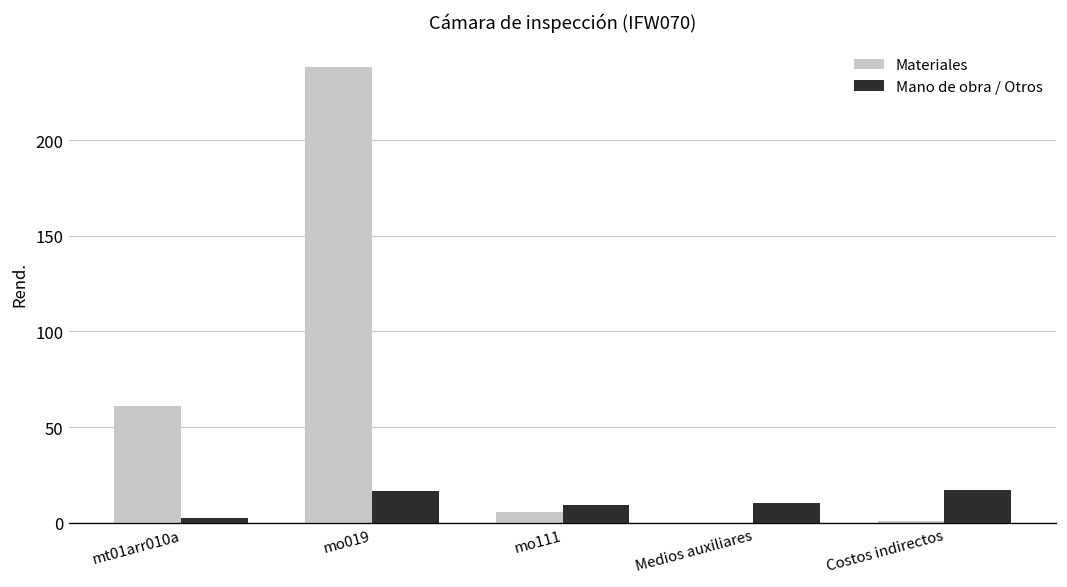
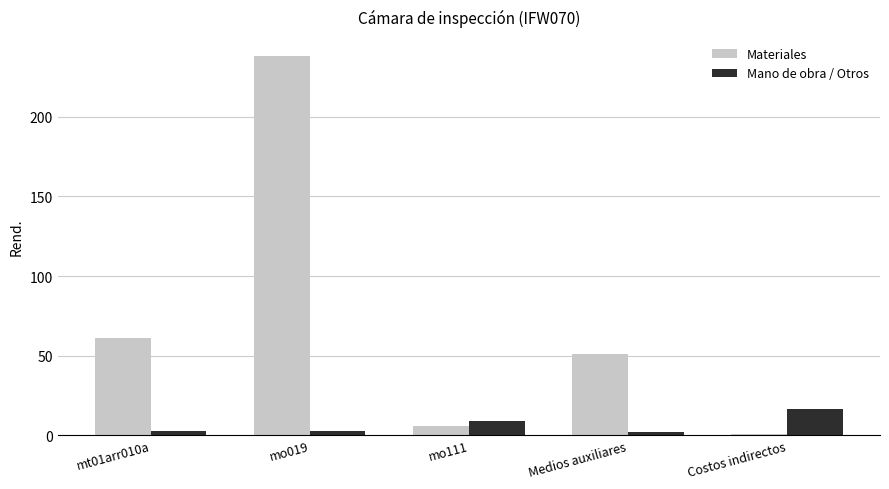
Mano de obra / Otros, mo019: 17 -> 3
Materiales, Medios auxiliares: 0 -> 51
Mano de obra / Otros, Medios auxiliares: 10 -> 2
